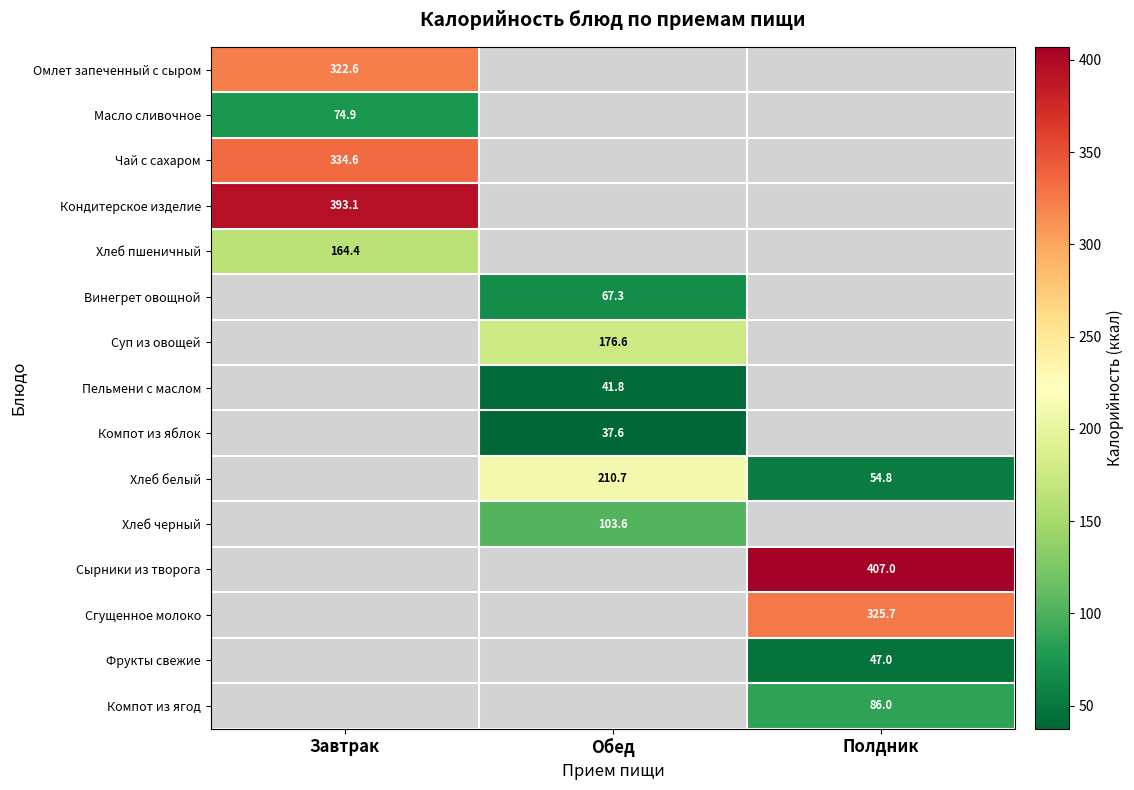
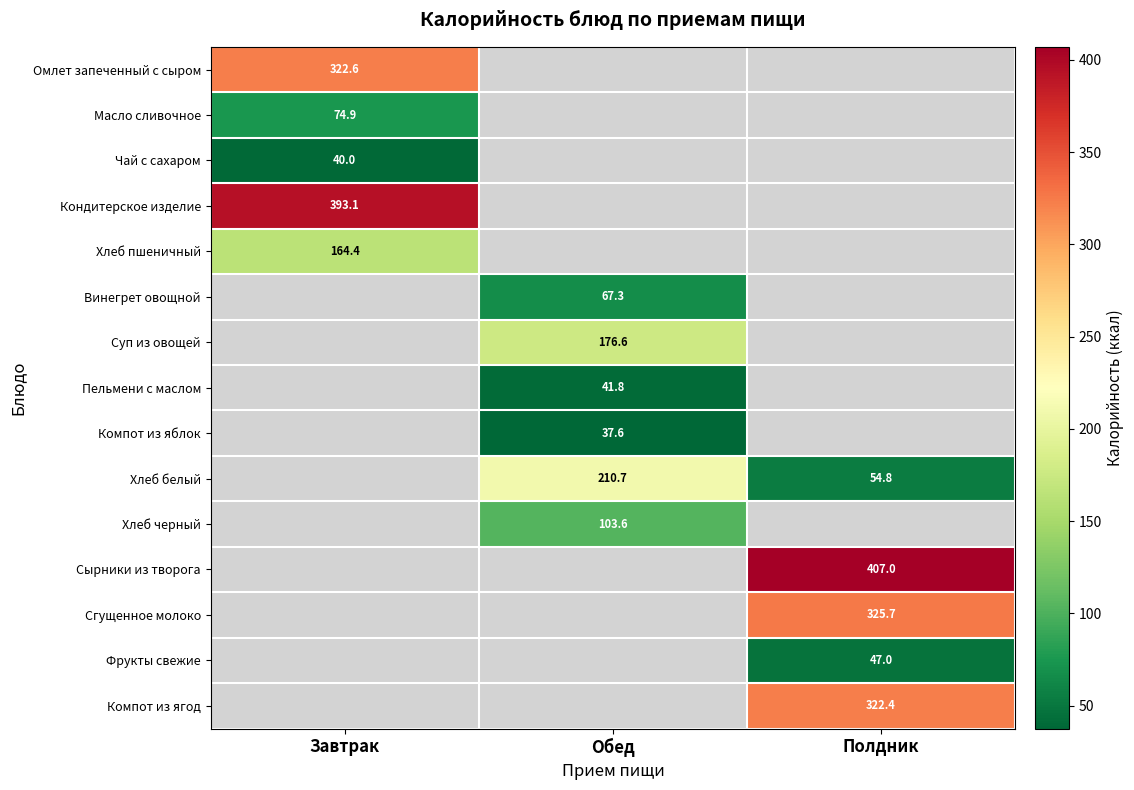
Чай с сахаром, Завтрак: 334.6 -> 40.0
Компот из ягод, Полдник: 86.0 -> 322.4
